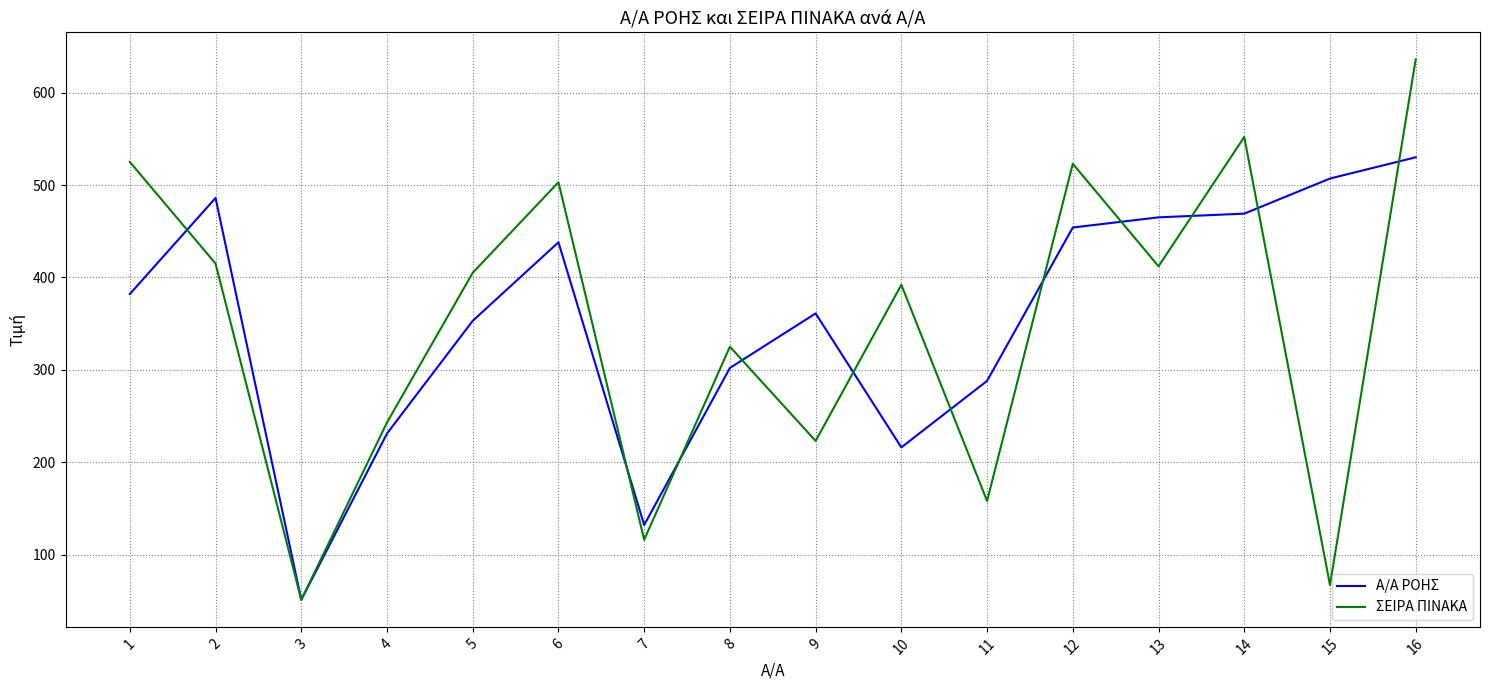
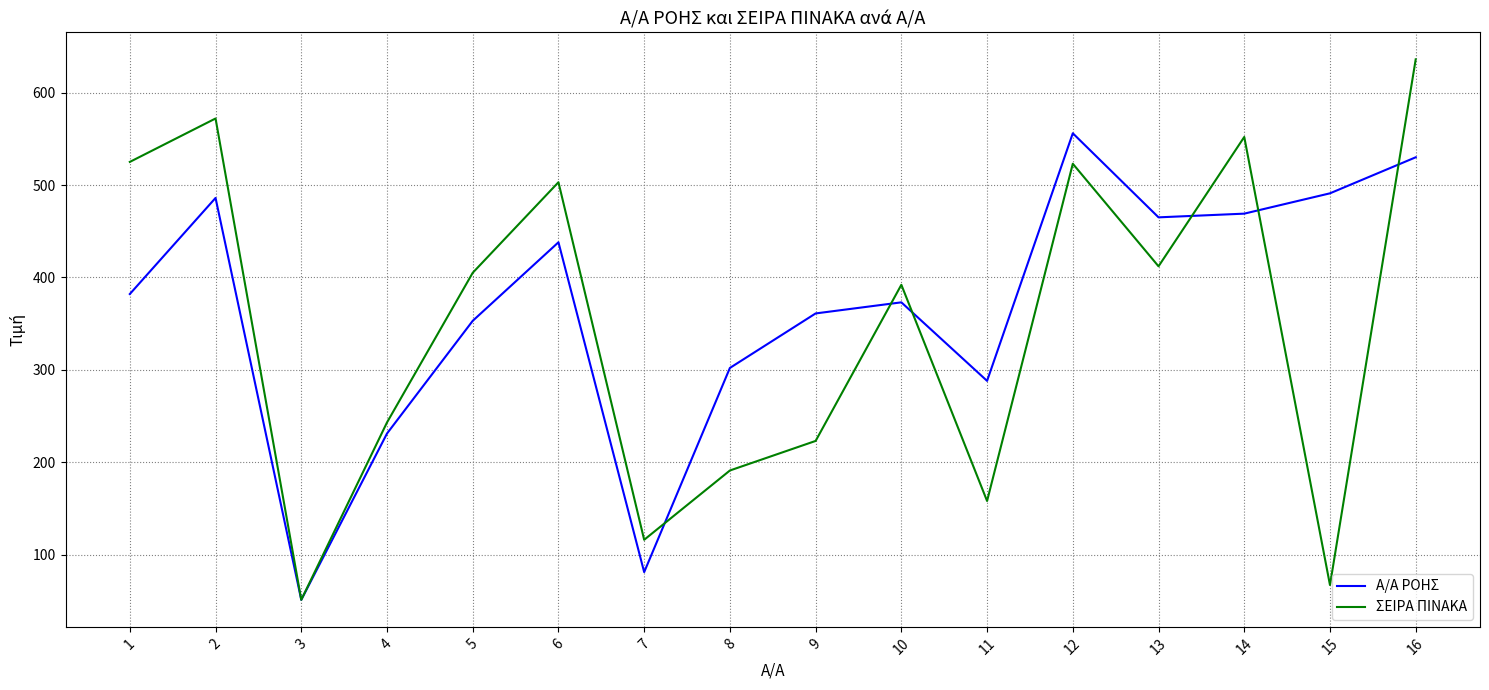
ΣΕΙΡΑ ΠΙΝΑΚΑ, 2: 420 -> 570
Α/Α ΡΟΗΣ, 7: 130 -> 80
ΣΕΙΡΑ ΠΙΝΑΚΑ, 8: 330 -> 190
Α/Α ΡΟΗΣ, 10: 220 -> 370
Α/Α ΡΟΗΣ, 12: 450 -> 560
Α/Α ΡΟΗΣ, 15: 510 -> 490
